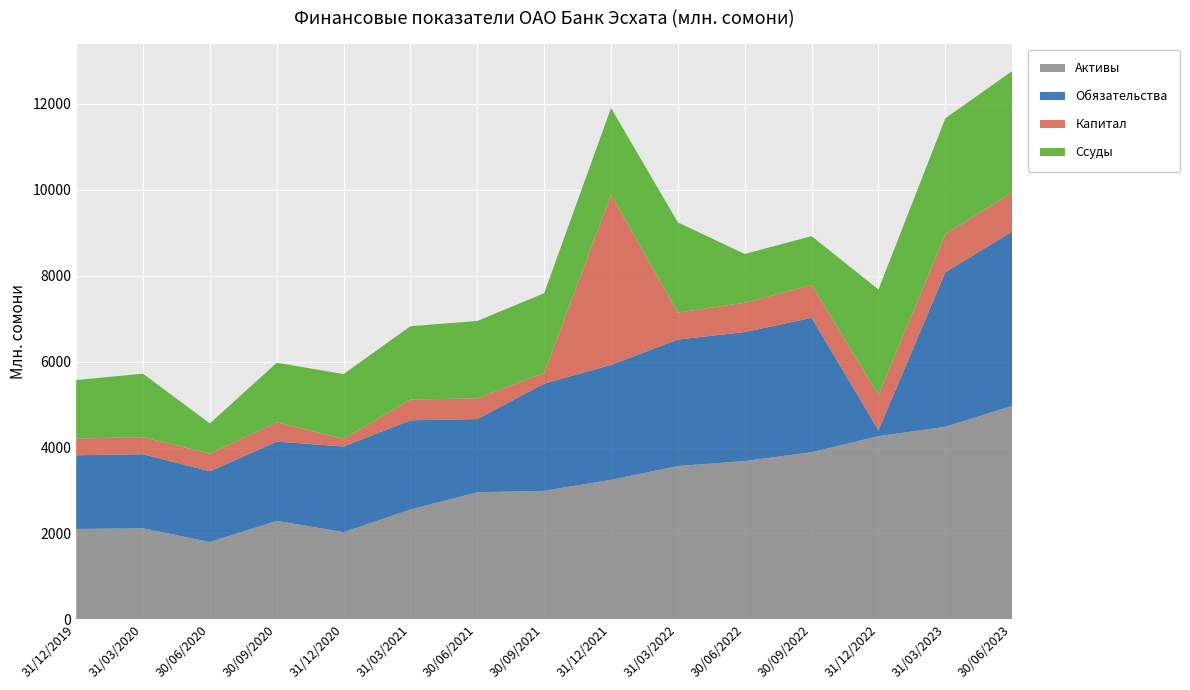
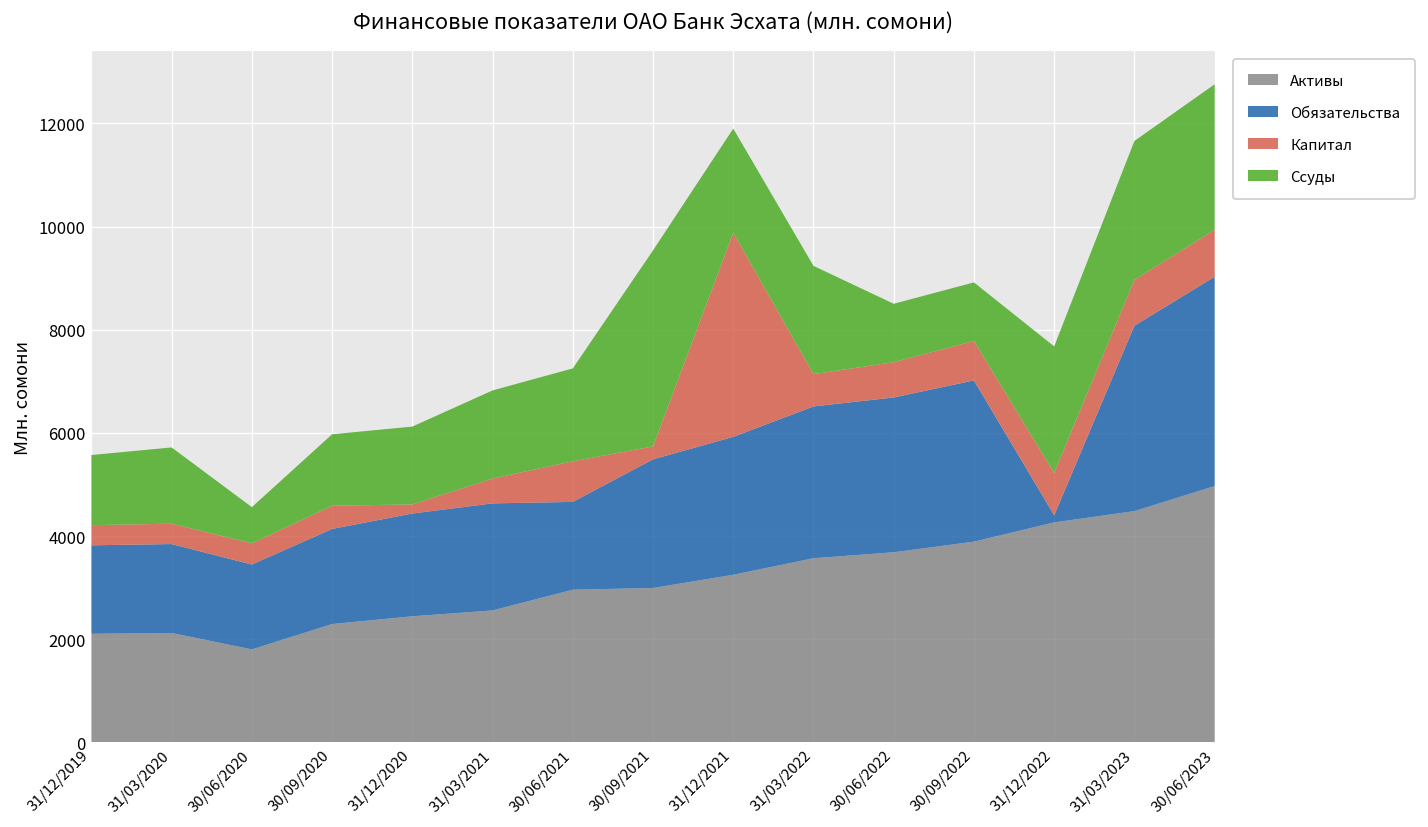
Активы, 31/12/2020: 2000 -> 2400
Капитал, 30/06/2021: 500 -> 800
Ссуды, 30/09/2021: 1900 -> 3800
